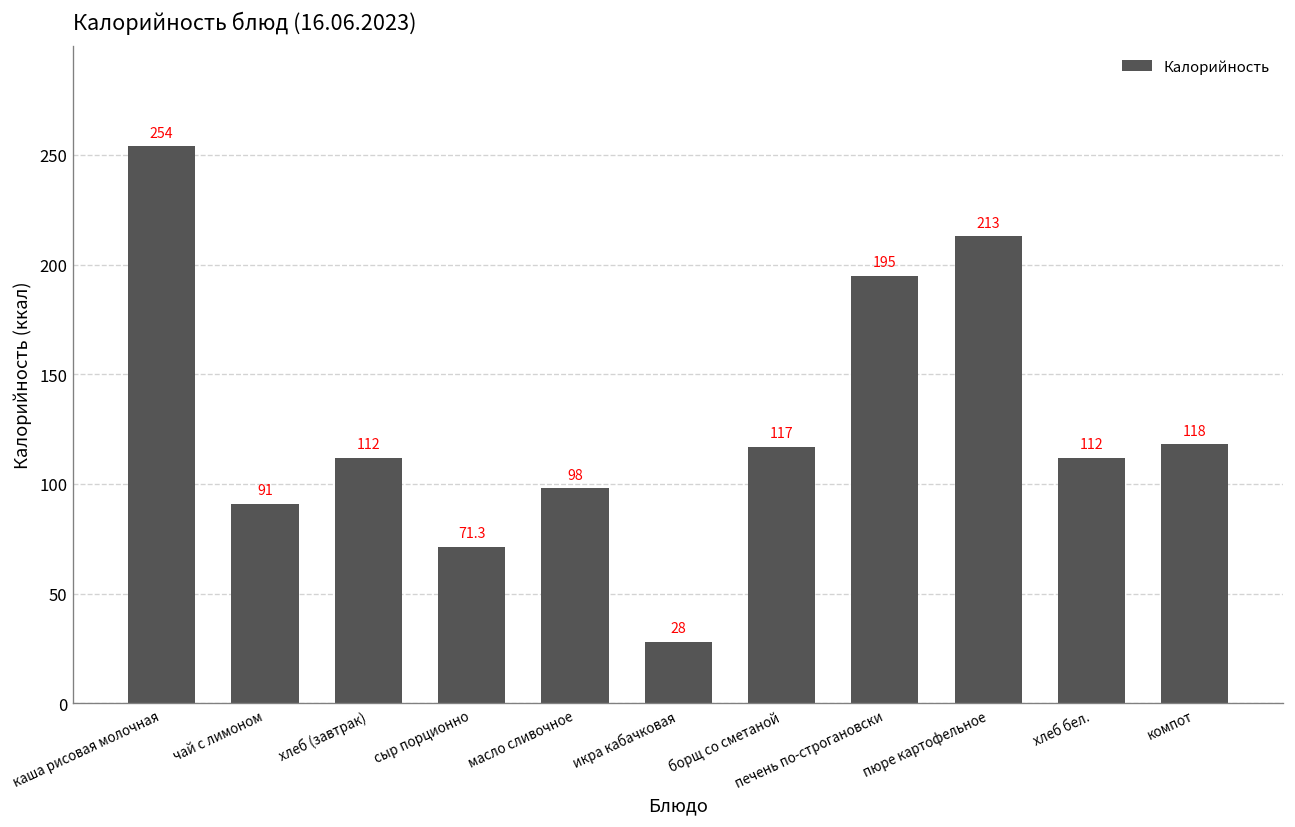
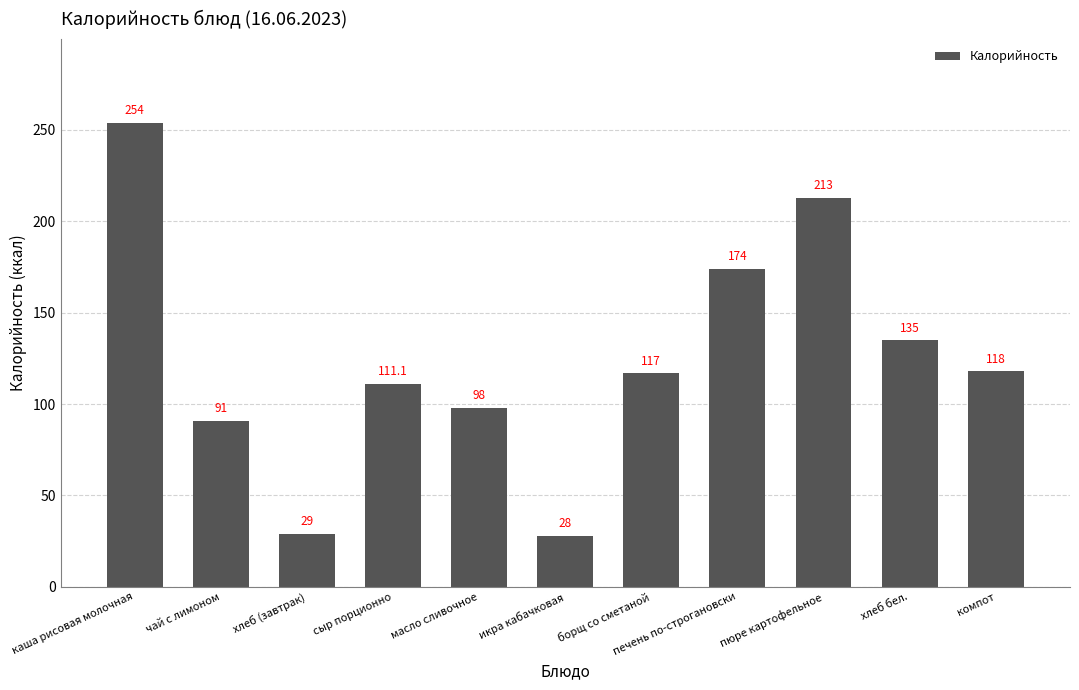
хлеб (завтрак): 112 -> 29
сыр порционно: 71.3 -> 111.1
печень по-строгановски: 195 -> 174
хлеб бел.: 112 -> 135
